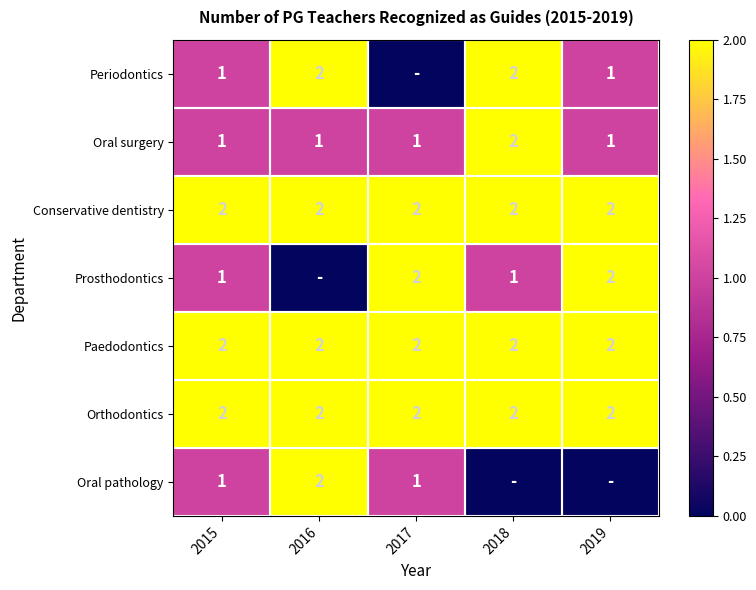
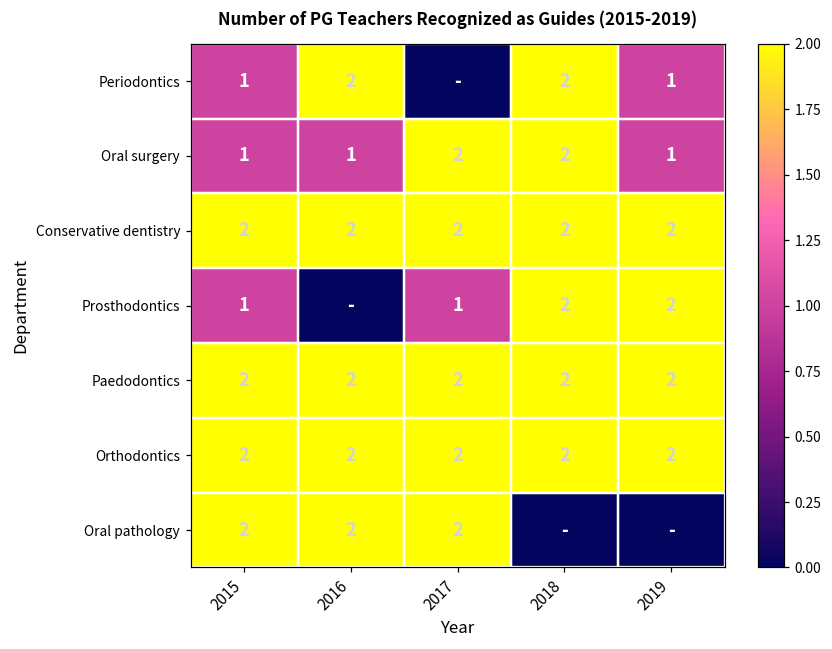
Oral surgery, 2017: 1 -> 2
Prosthodontics, 2017: 2 -> 1
Prosthodontics, 2018: 1 -> 2
Oral pathology, 2015: 1 -> 2
Oral pathology, 2017: 1 -> 2
